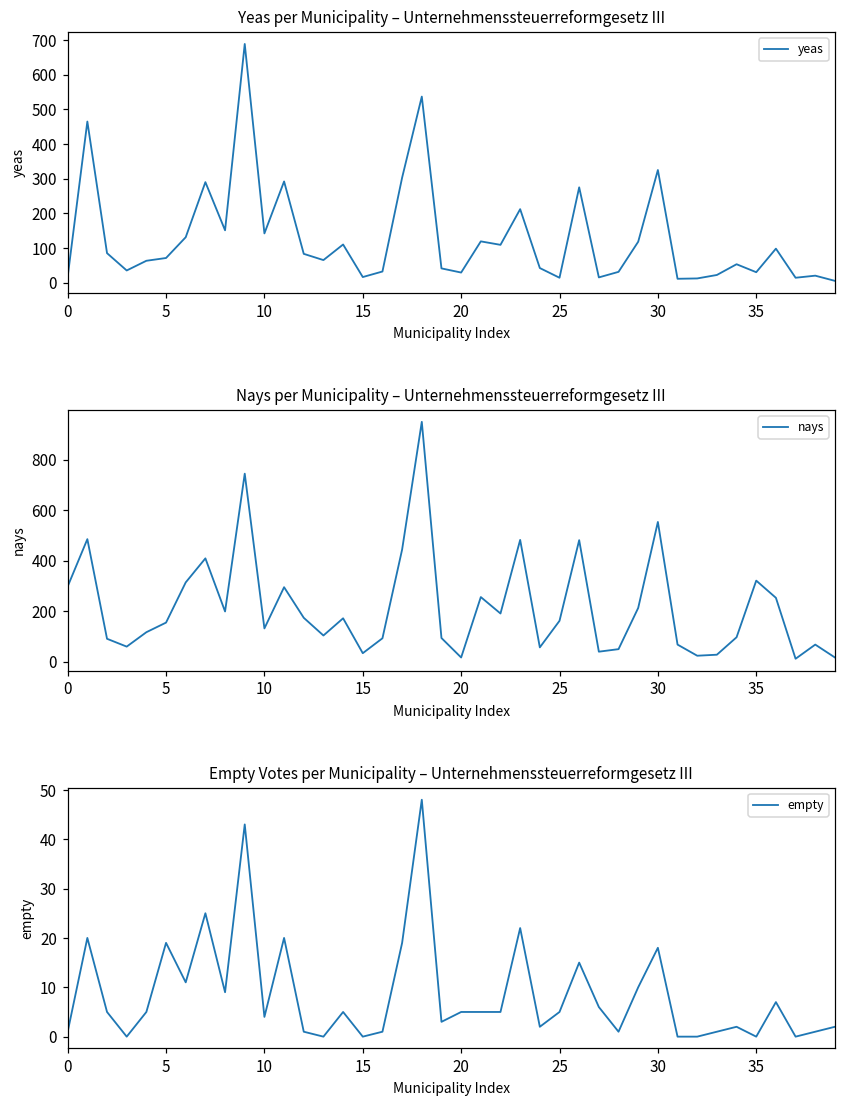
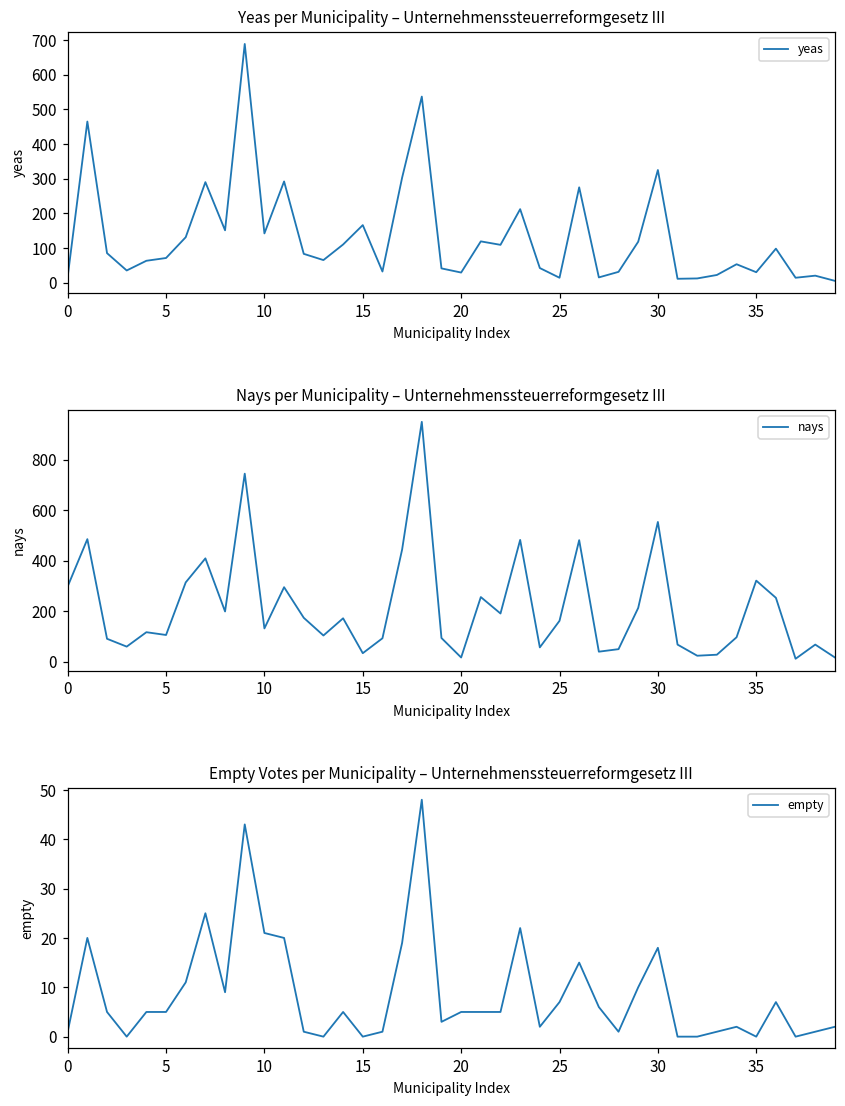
Yeas per Municipality – Unternehmenssteuerreformgesetz III, 15: 20 -> 170
Nays per Municipality – Unternehmenssteuerreformgesetz III, 5: 160 -> 110
Empty Votes per Municipality – Unternehmenssteuerreformgesetz III, 5: 19 -> 5
Empty Votes per Municipality – Unternehmenssteuerreformgesetz III, 10: 4 -> 21
Empty Votes per Municipality – Unternehmenssteuerreformgesetz III, 25: 5 -> 7
